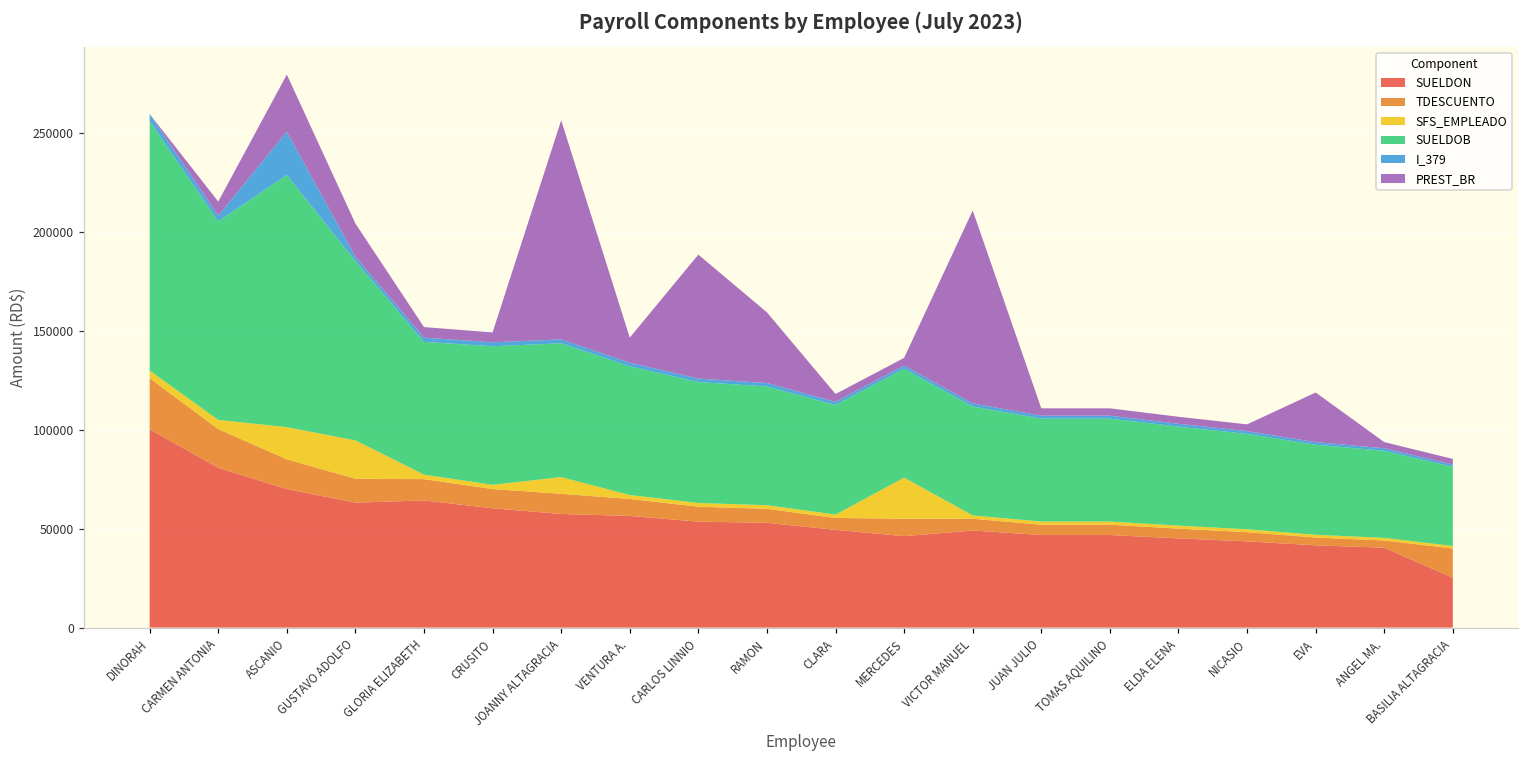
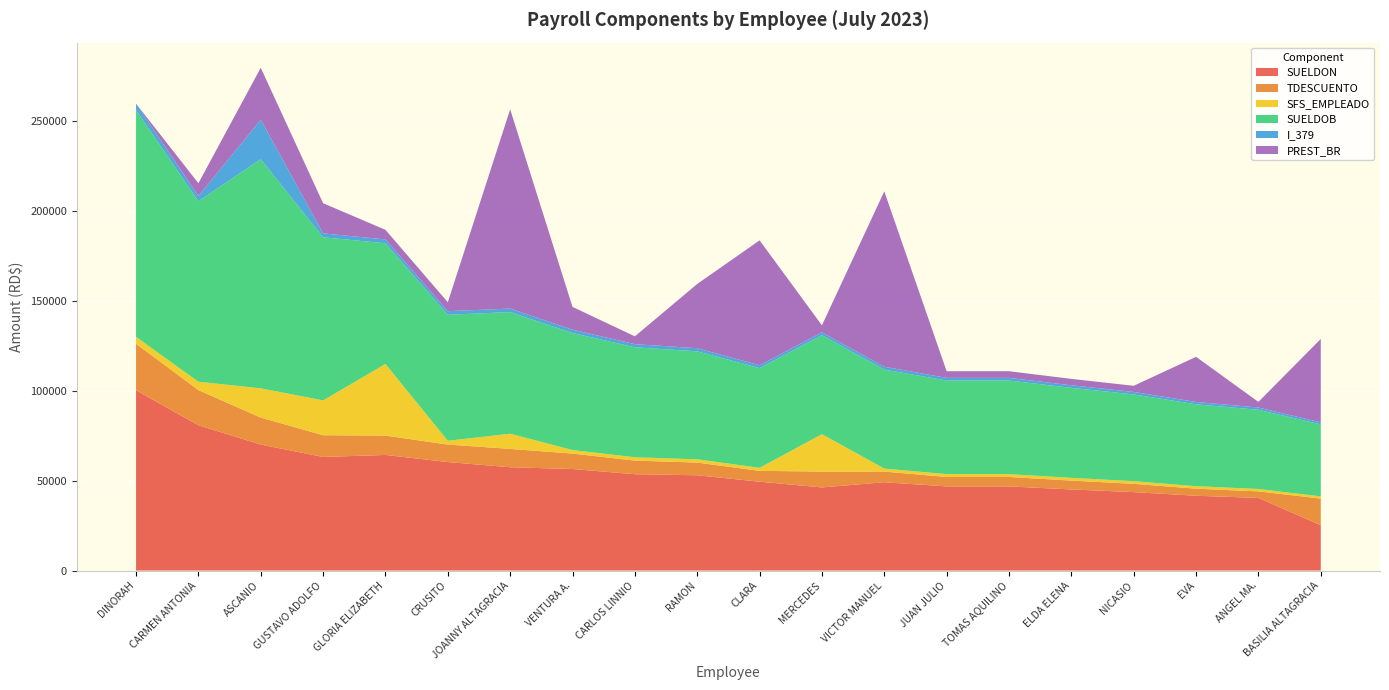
SFS_EMPLEADO, GLORIA ELIZABETH: 2000 -> 40000
PREST_BR, CARLOS LINNIO: 63000 -> 4000
PREST_BR, CLARA: 4000 -> 69000
PREST_BR, BASILIA ALTAGRACIA: 3000 -> 46000
